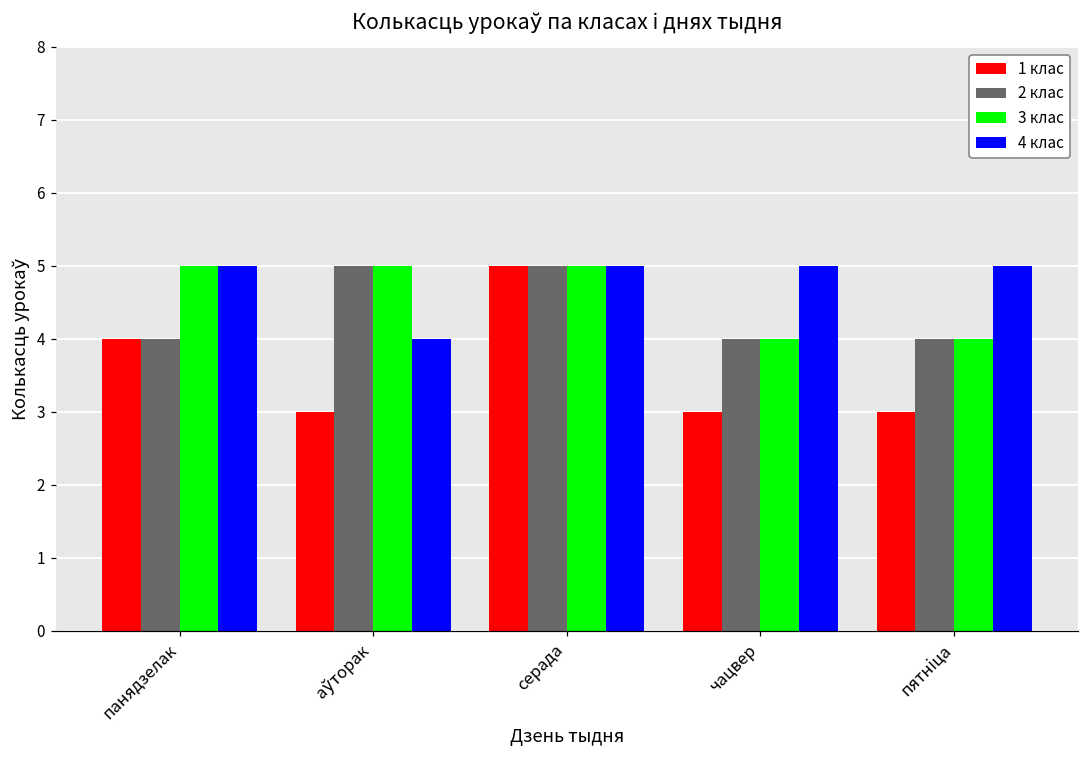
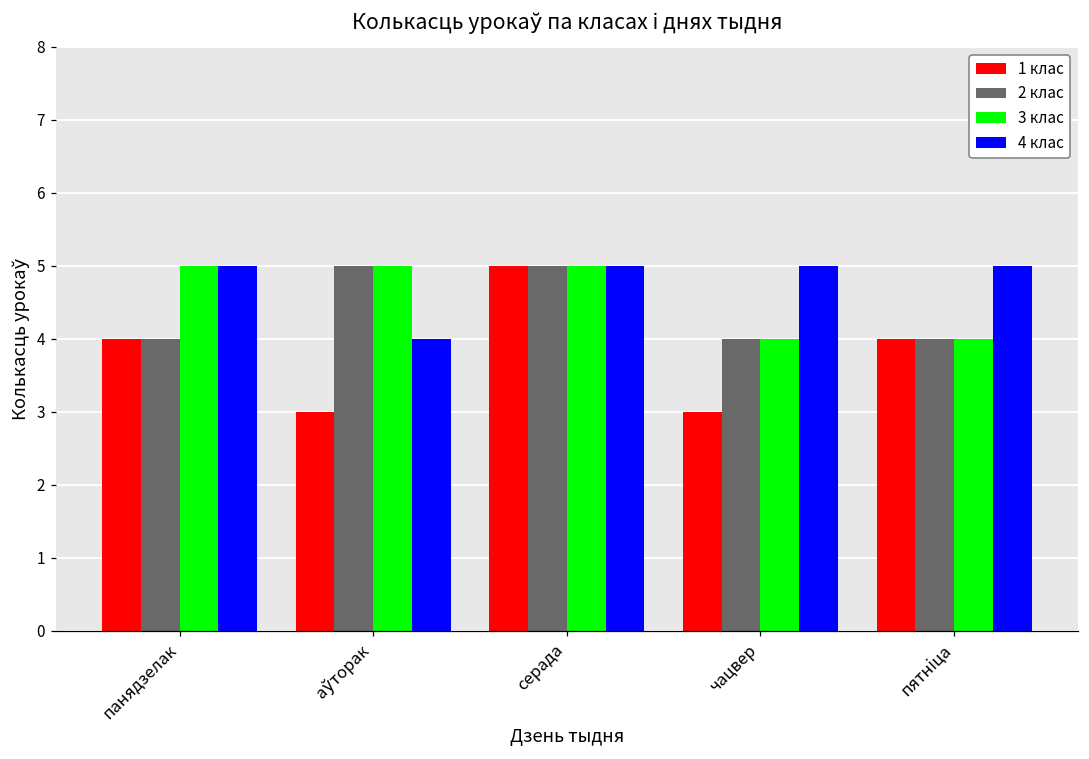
1 клас, пятніца: 3 -> 4
